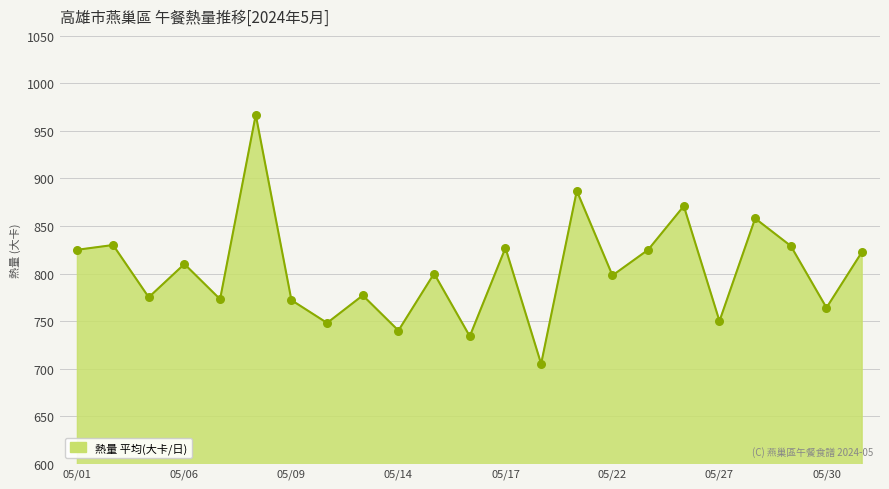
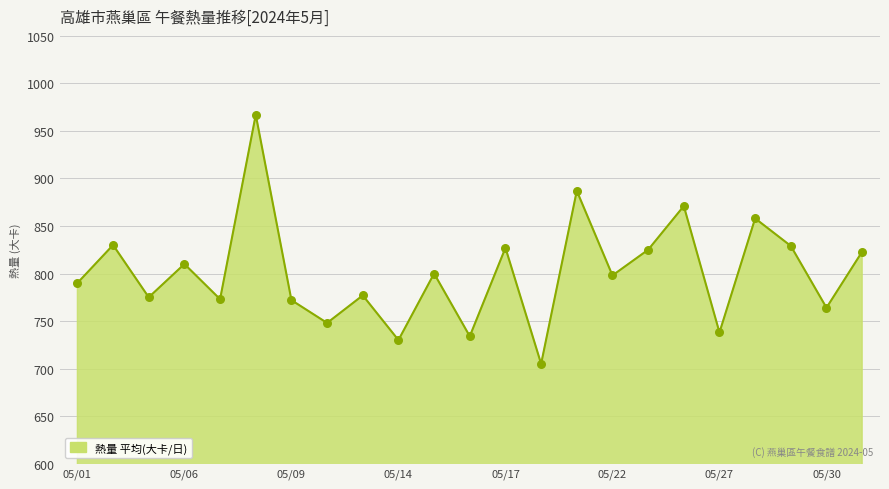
05/01: 830 -> 790
05/14: 740 -> 730
05/27: 750 -> 740
